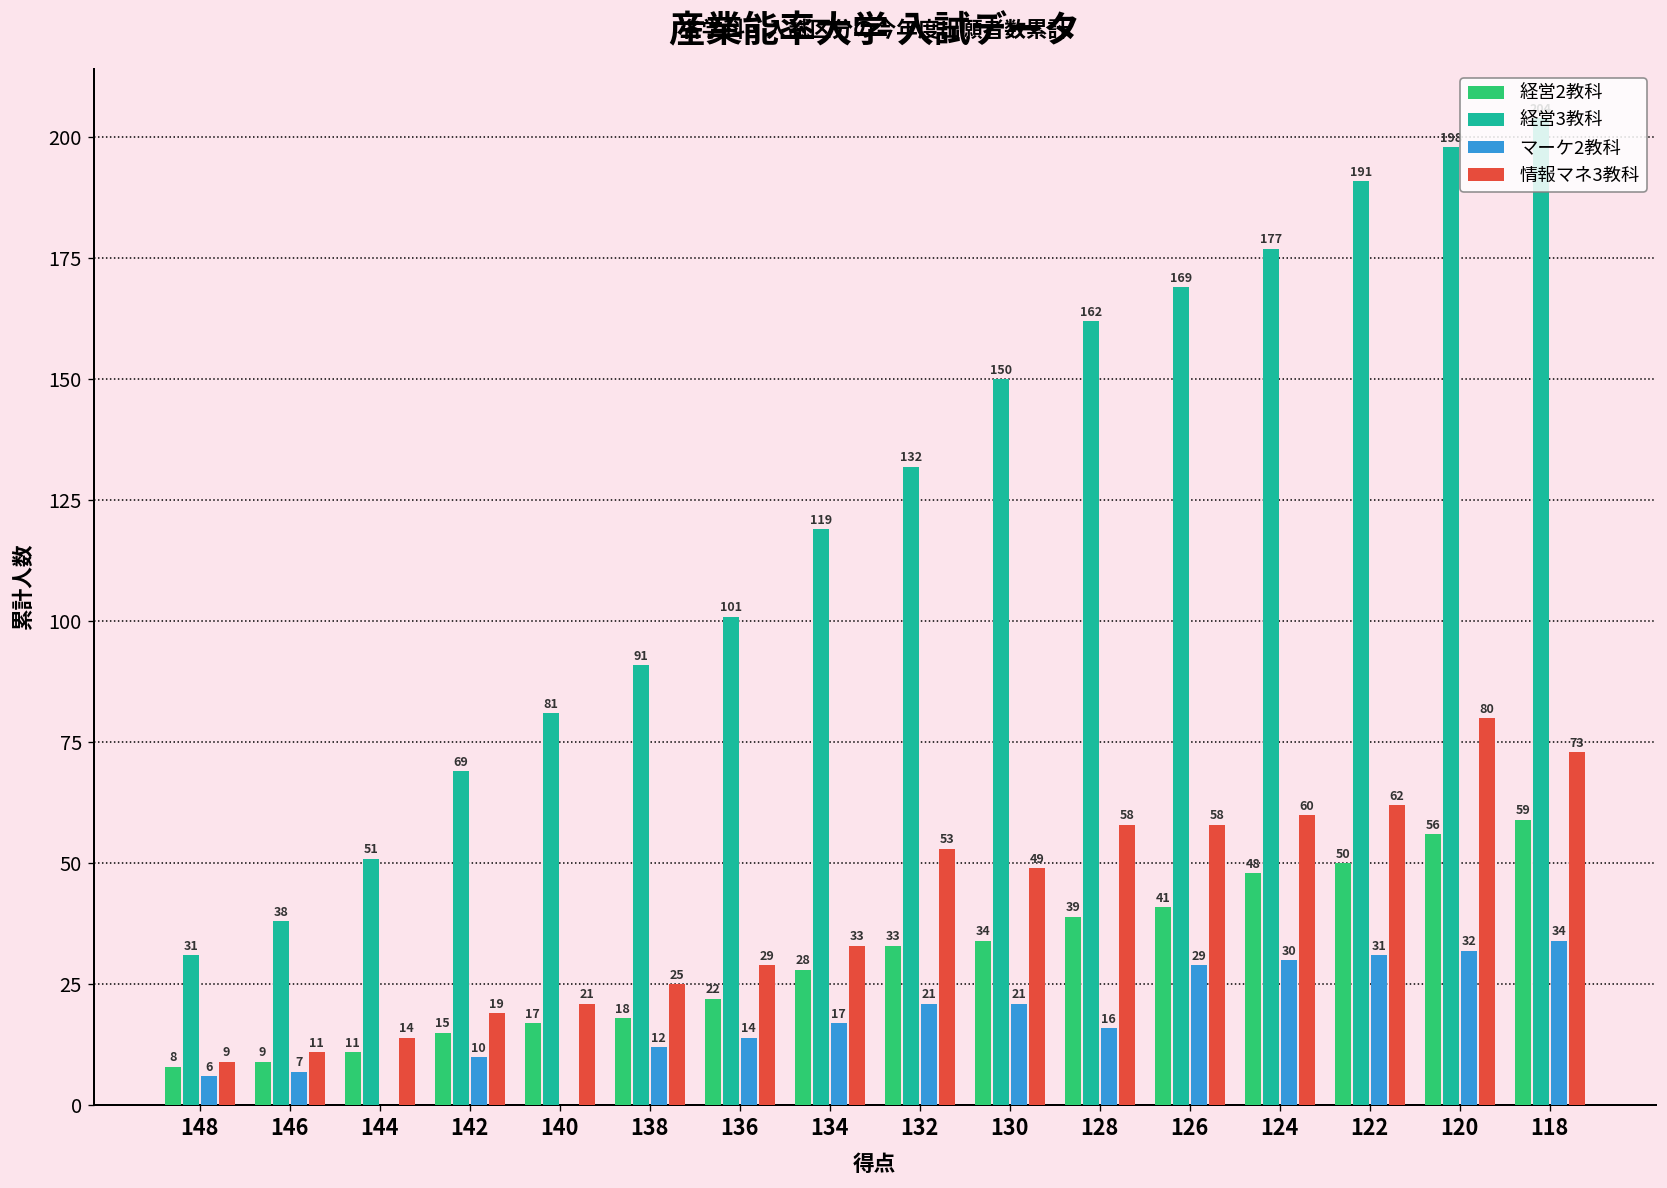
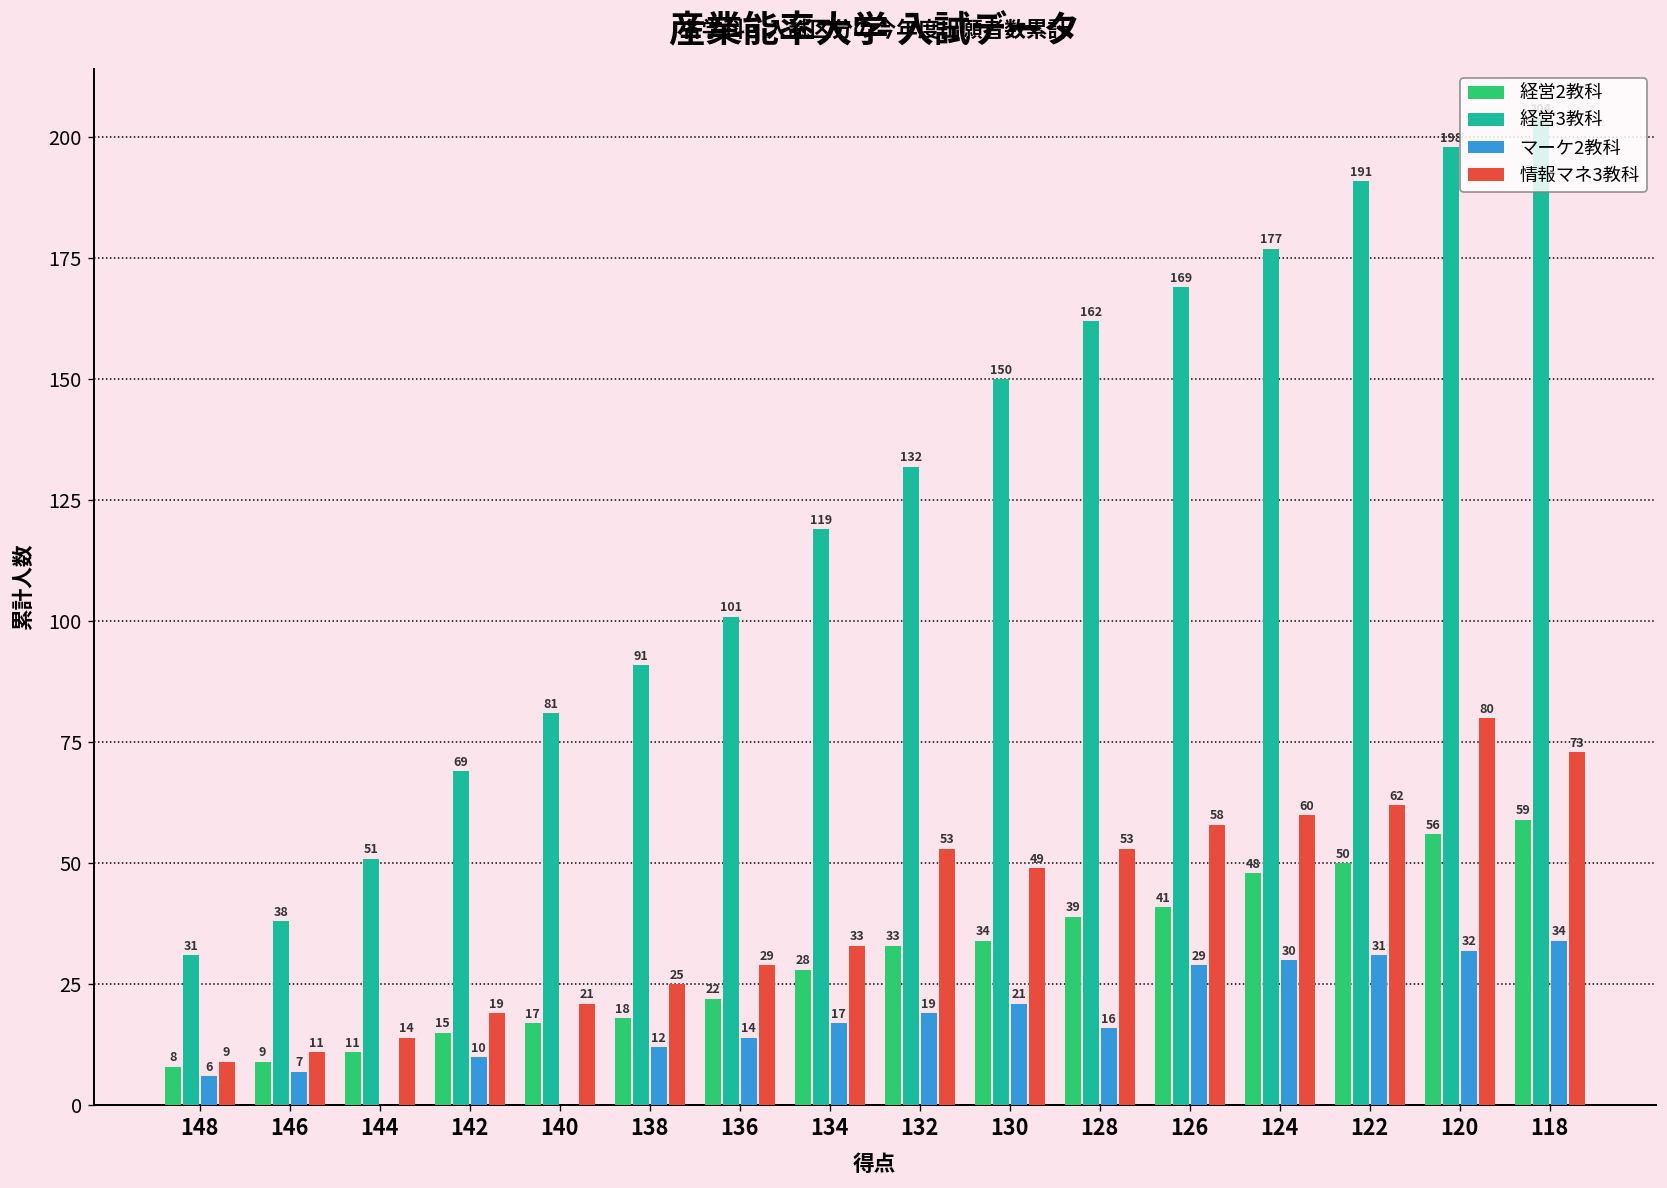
マーケ2教科, 132: 21 -> 19
情報マネ3教科, 128: 58 -> 53
